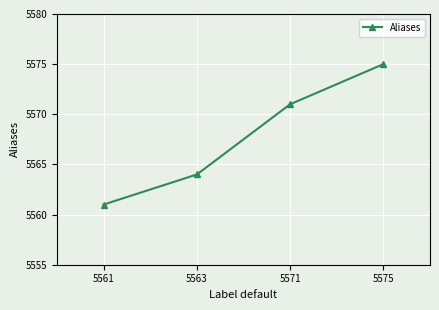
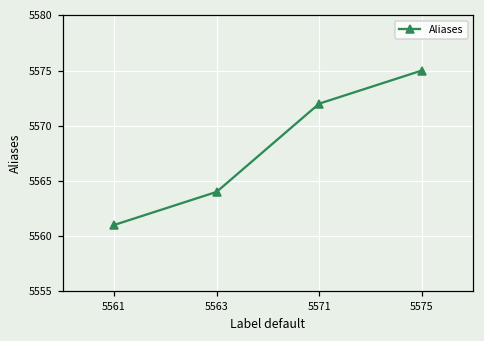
5571: 5571 -> 5572
